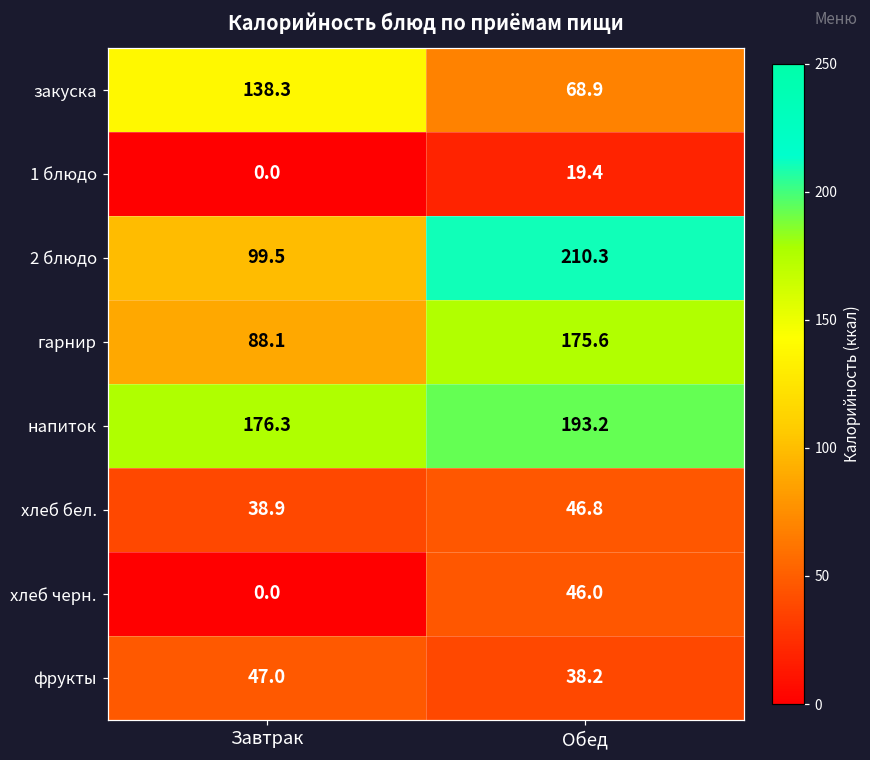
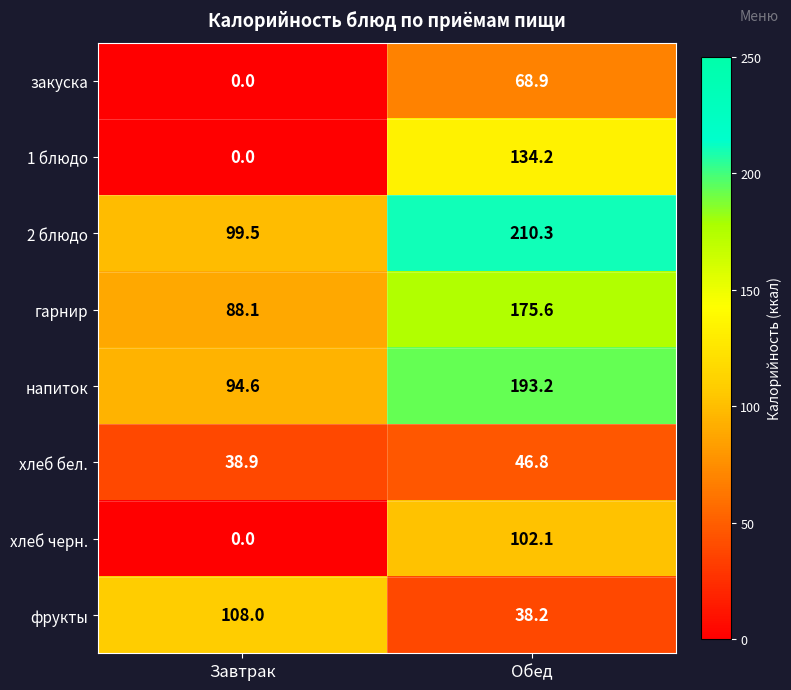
закуска, Завтрак: 138.3 -> 0.0
1 блюдо, Обед: 19.4 -> 134.2
напиток, Завтрак: 176.3 -> 94.6
хлеб черн., Обед: 46.0 -> 102.1
фрукты, Завтрак: 47.0 -> 108.0
